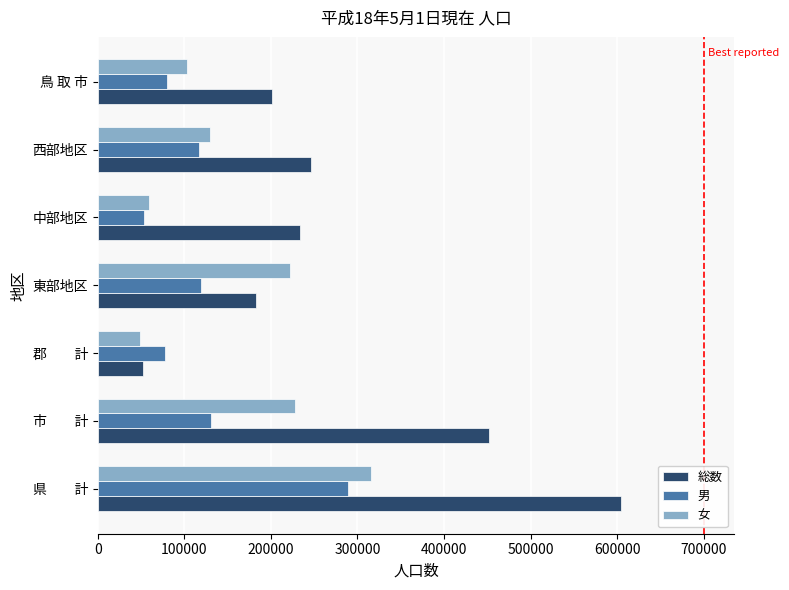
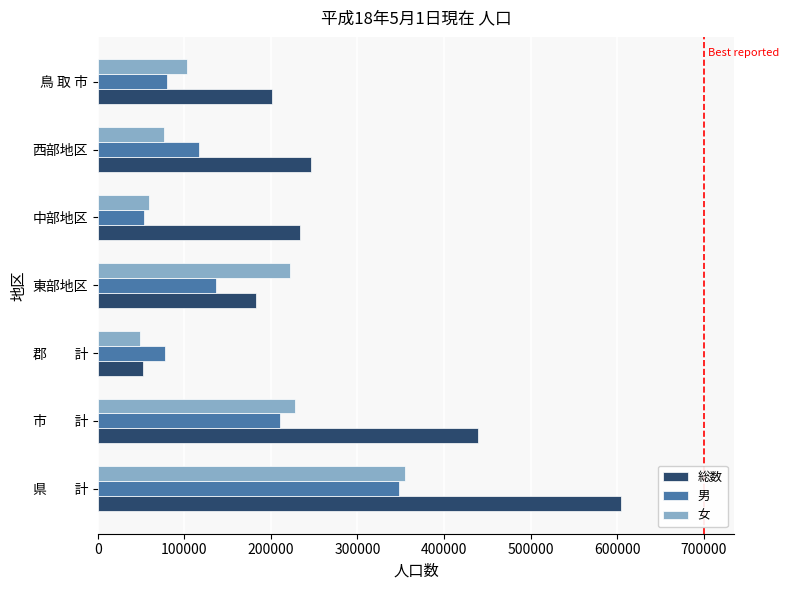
女, 西部地区: 130000 -> 80000
男, 東部地区: 120000 -> 140000
男, 市 計: 130000 -> 210000
総数, 市 計: 450000 -> 440000
女, 県 計: 320000 -> 350000
男, 県 計: 290000 -> 350000
